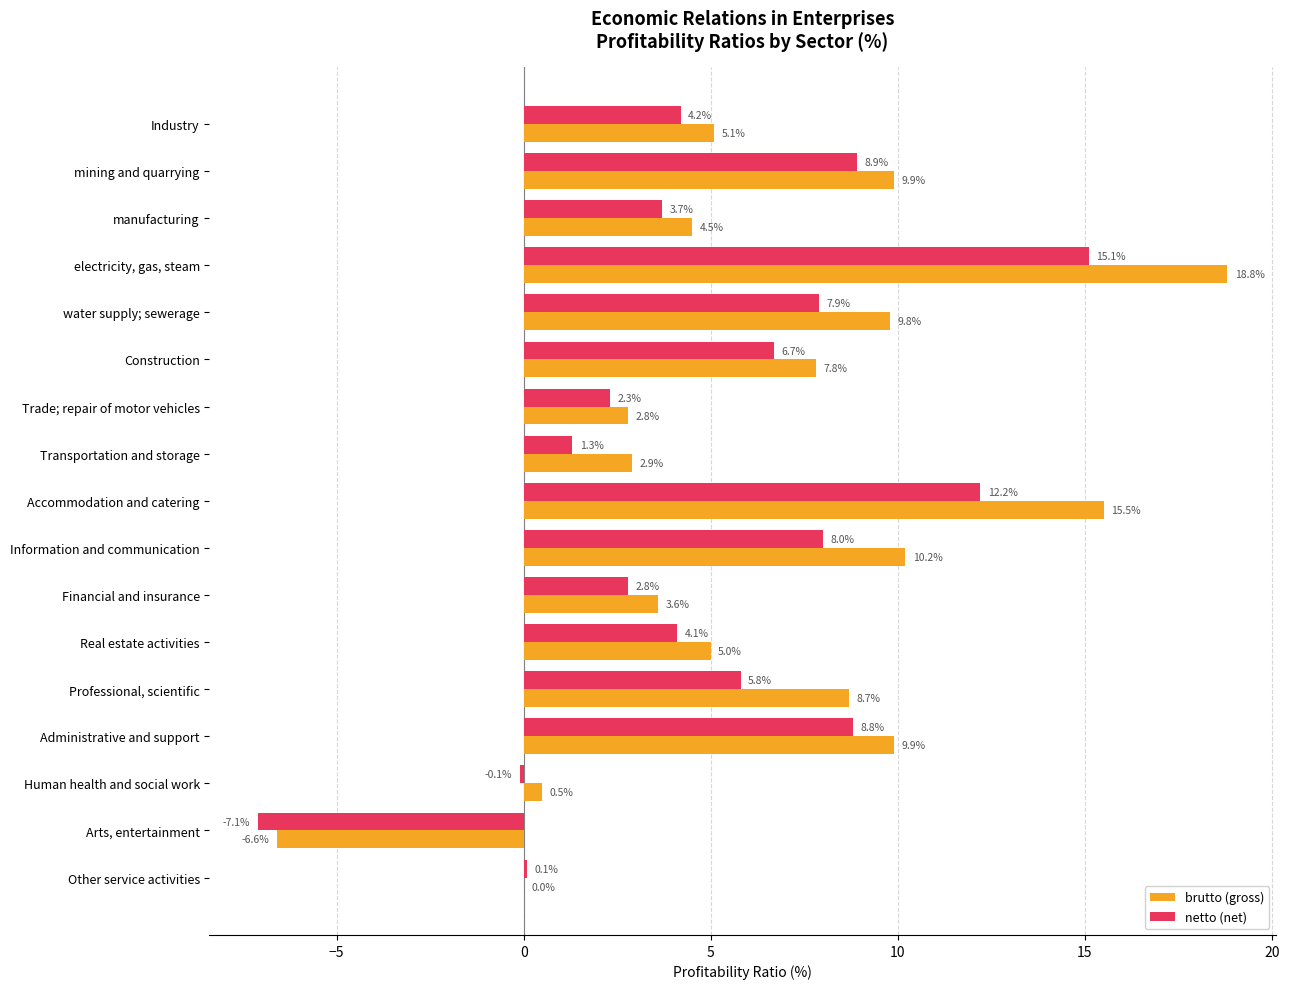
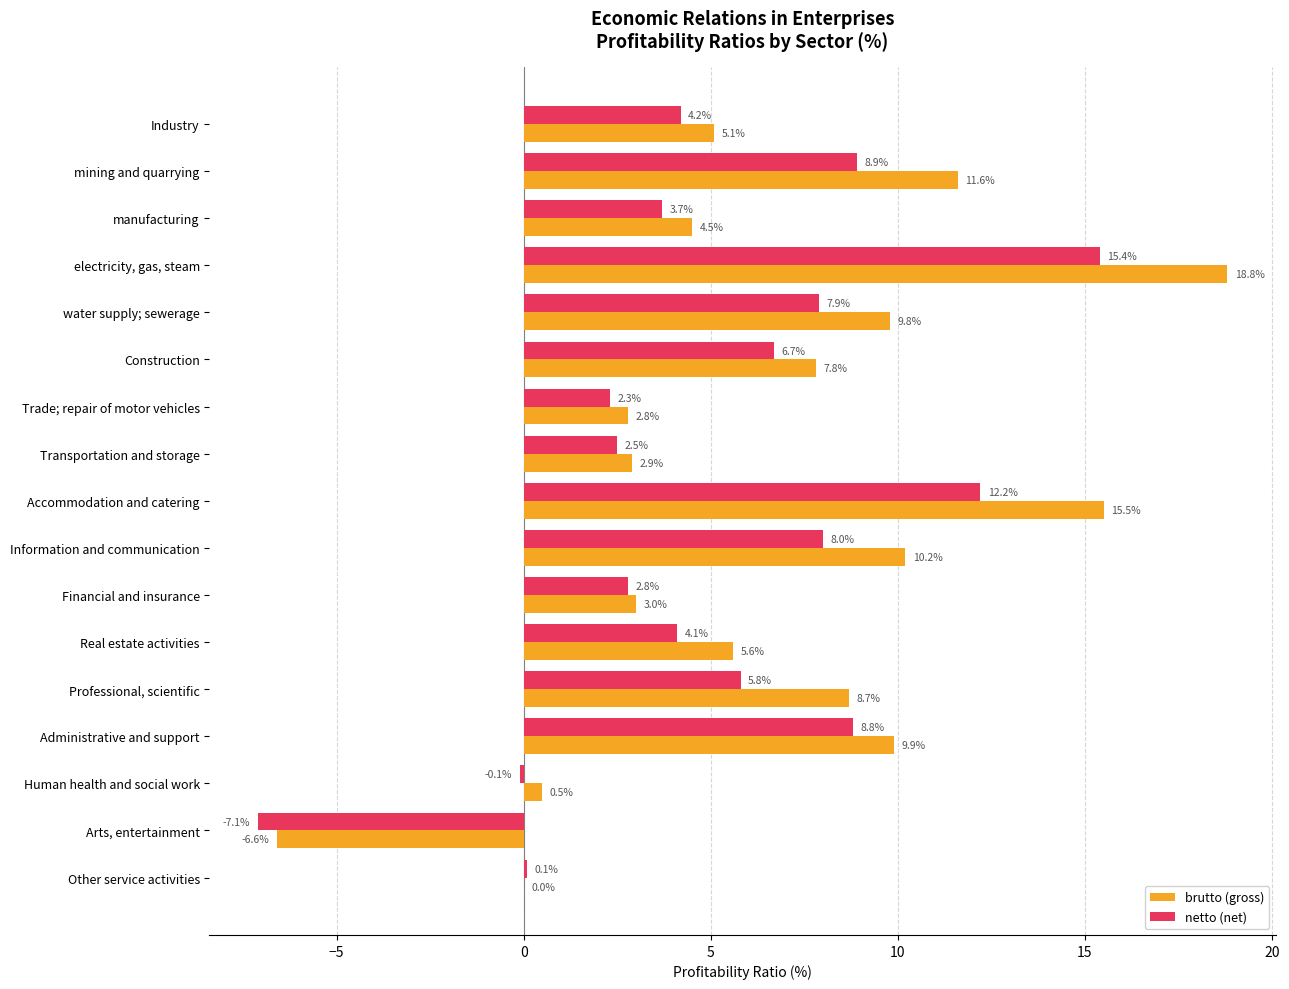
brutto (gross), mining and quarrying: 9.9% -> 11.6%
netto (net), electricity, gas, steam: 15.1% -> 15.4%
netto (net), Transportation and storage: 1.3% -> 2.5%
brutto (gross), Financial and insurance: 3.6% -> 3.0%
brutto (gross), Real estate activities: 5.0% -> 5.6%
